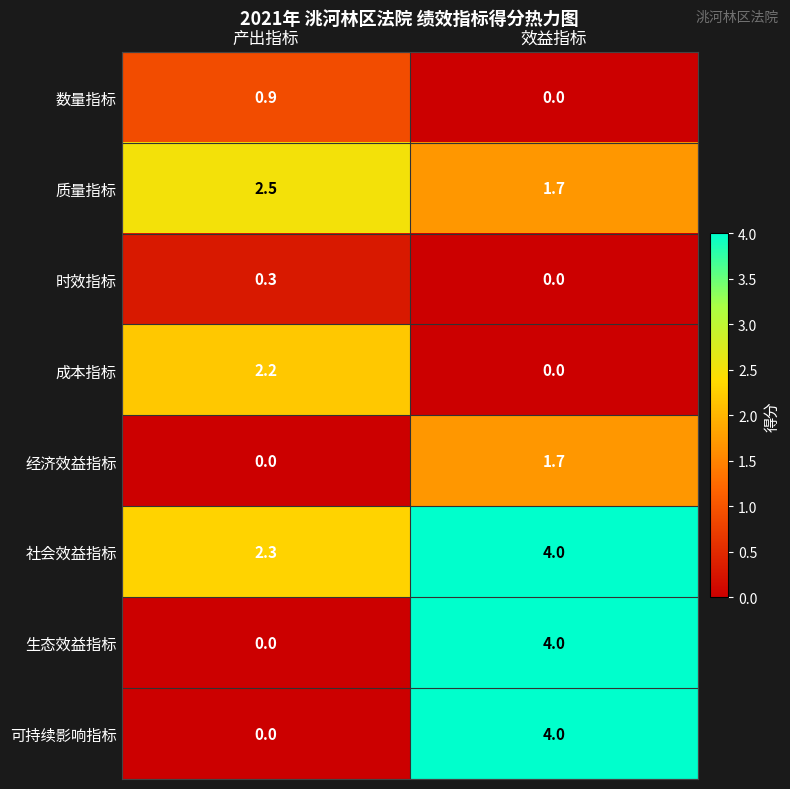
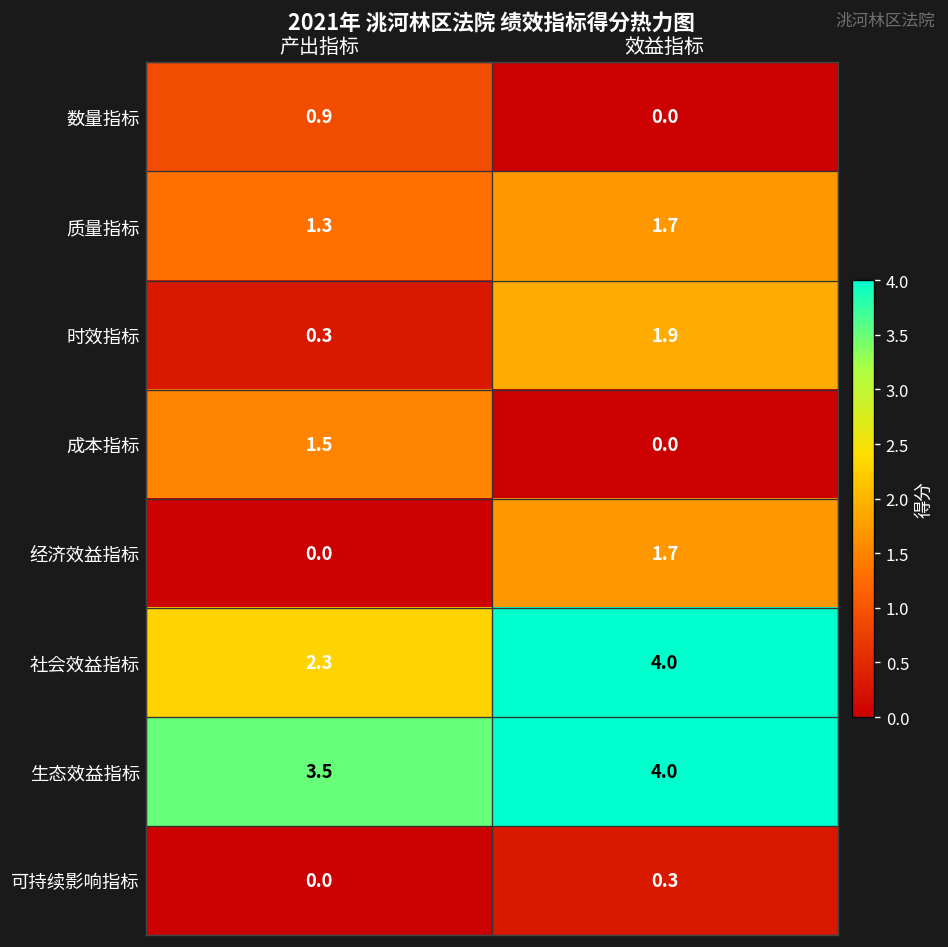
质量指标, 产出指标: 2.5 -> 1.3
时效指标, 效益指标: 0.0 -> 1.9
成本指标, 产出指标: 2.2 -> 1.5
生态效益指标, 产出指标: 0.0 -> 3.5
可持续影响指标, 效益指标: 4.0 -> 0.3
